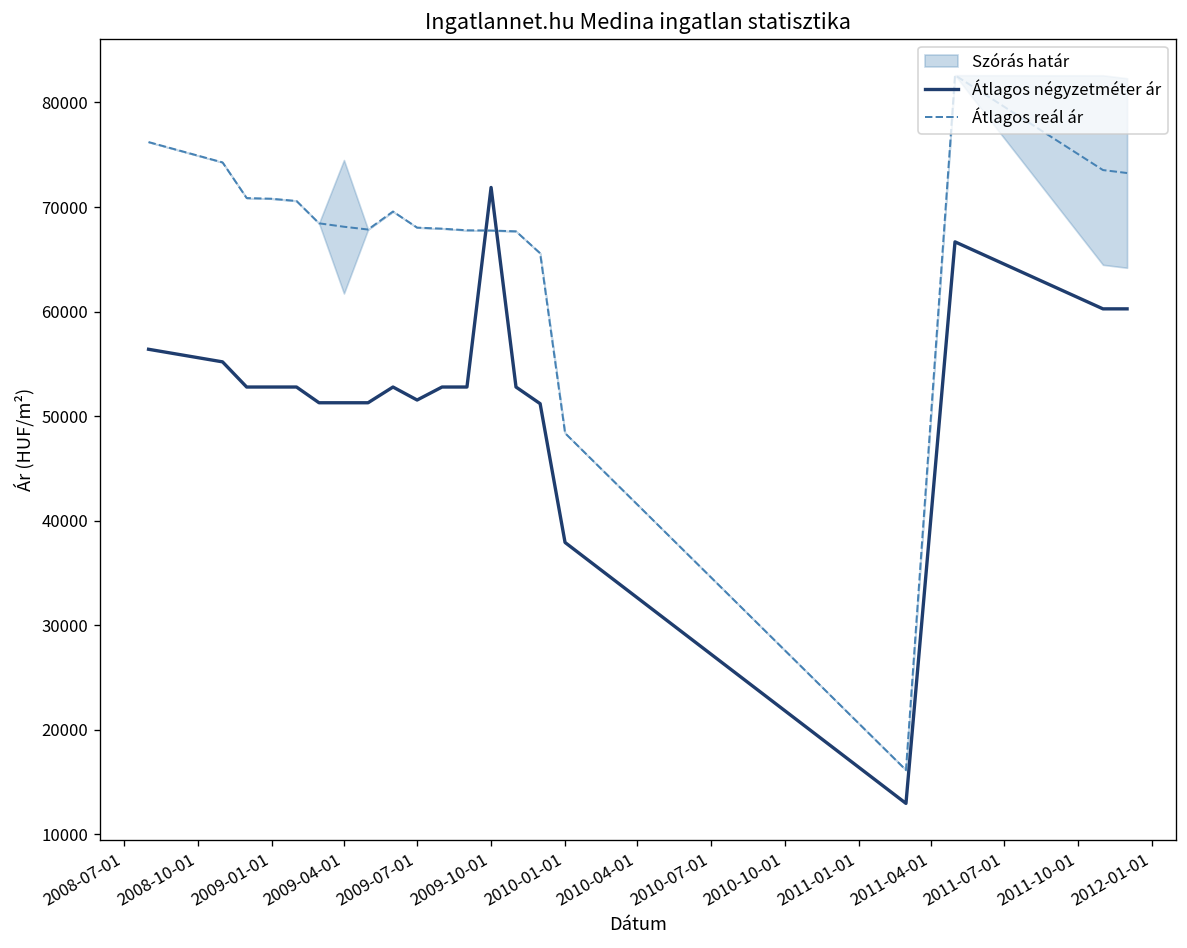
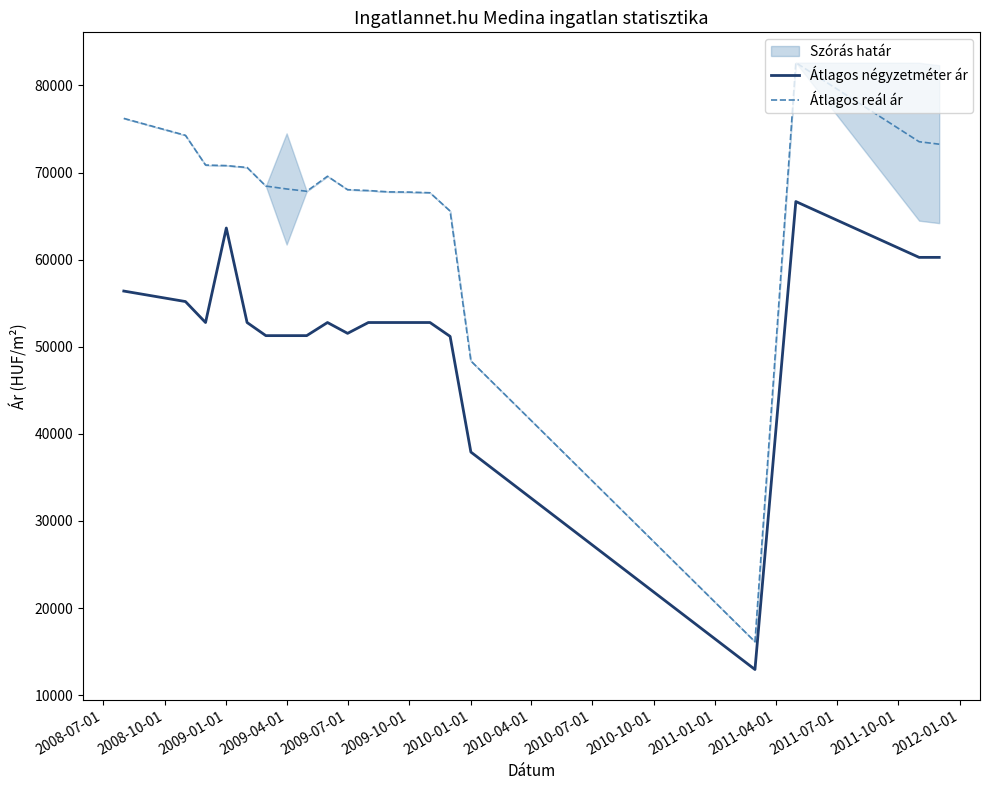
Átlagos négyzetméter ár, 2009-01-01: 53000 -> 64000
Átlagos négyzetméter ár, 2009-10-01: 72000 -> 53000
